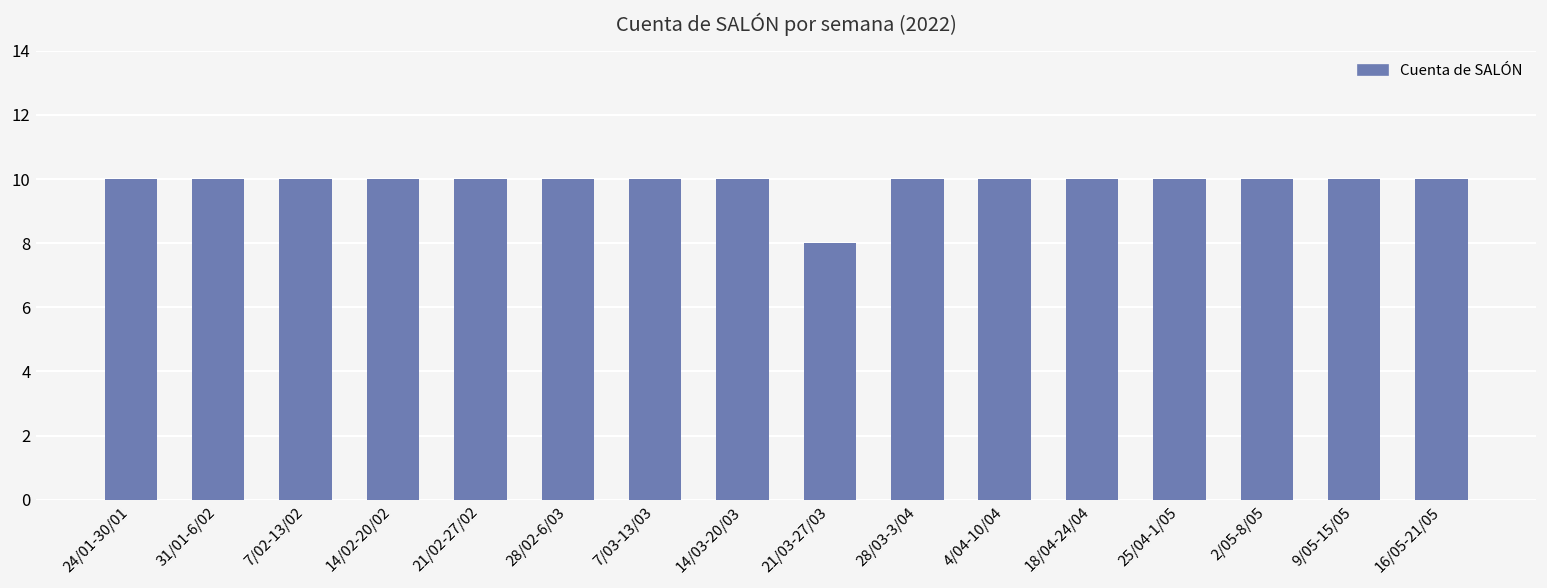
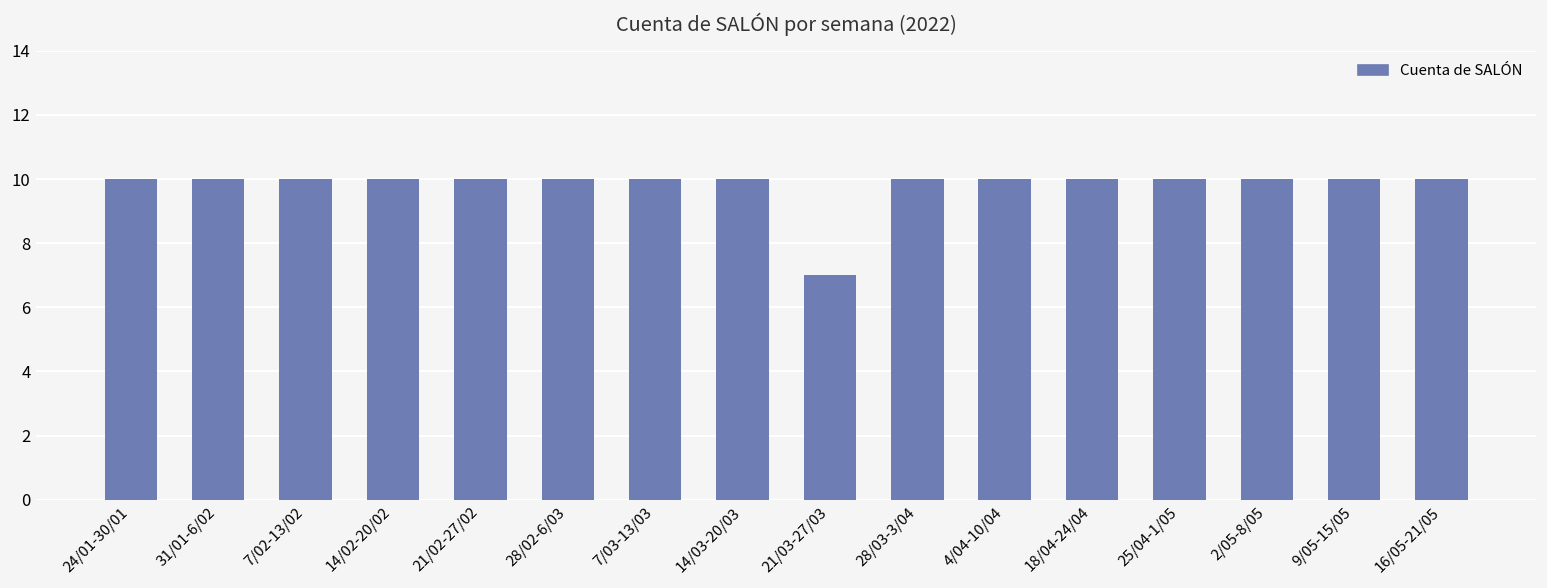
21/03-27/03: 8 -> 7
